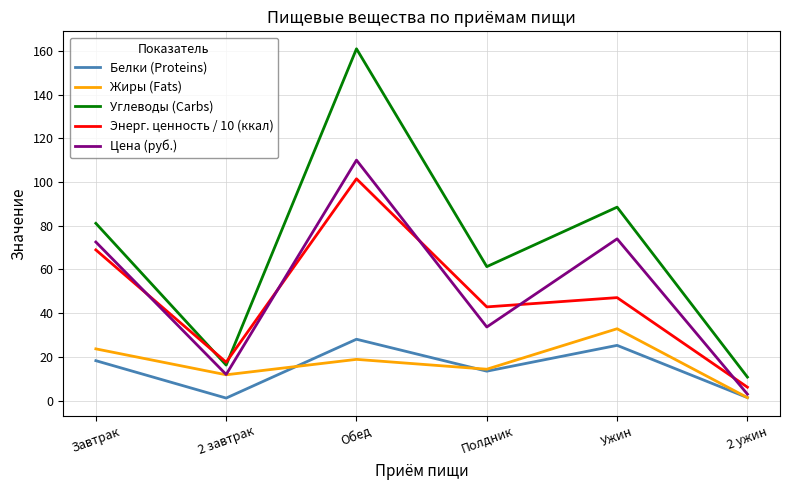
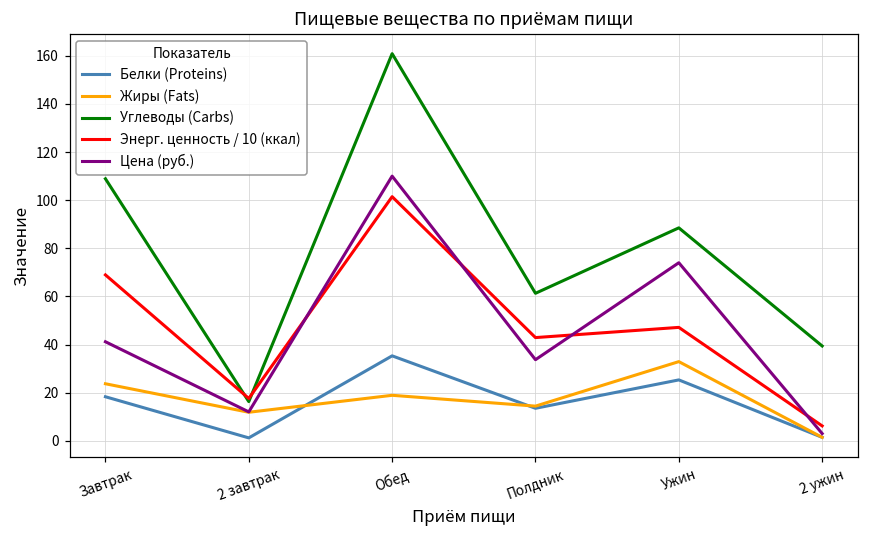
Углеводы (Carbs), Завтрак: 81 -> 109
Цена (руб.), Завтрак: 73 -> 41
Белки (Proteins), Обед: 28 -> 35
Углеводы (Carbs), 2 ужин: 11 -> 39
